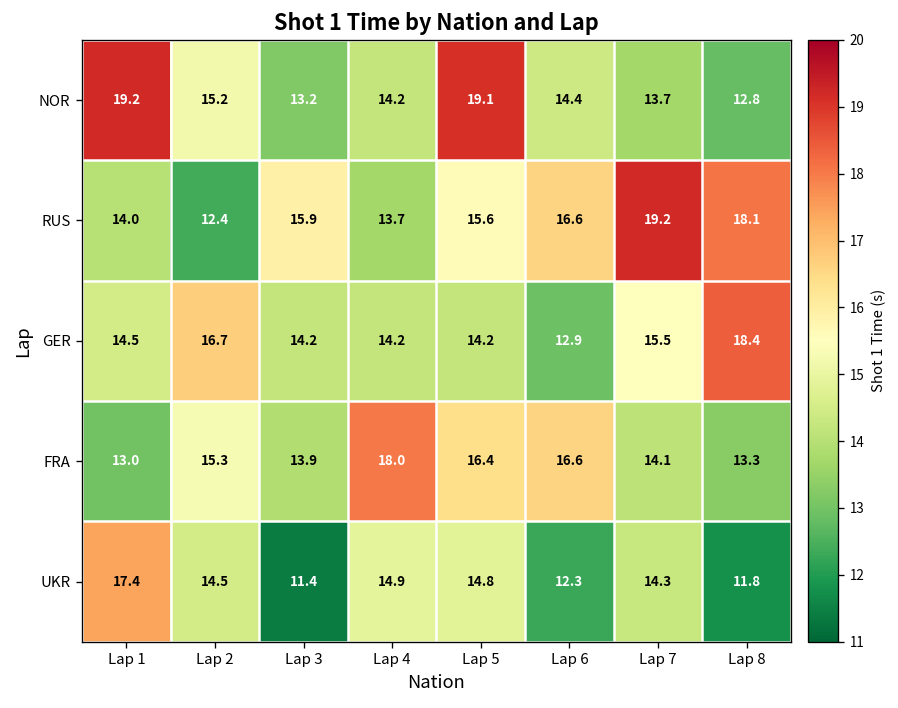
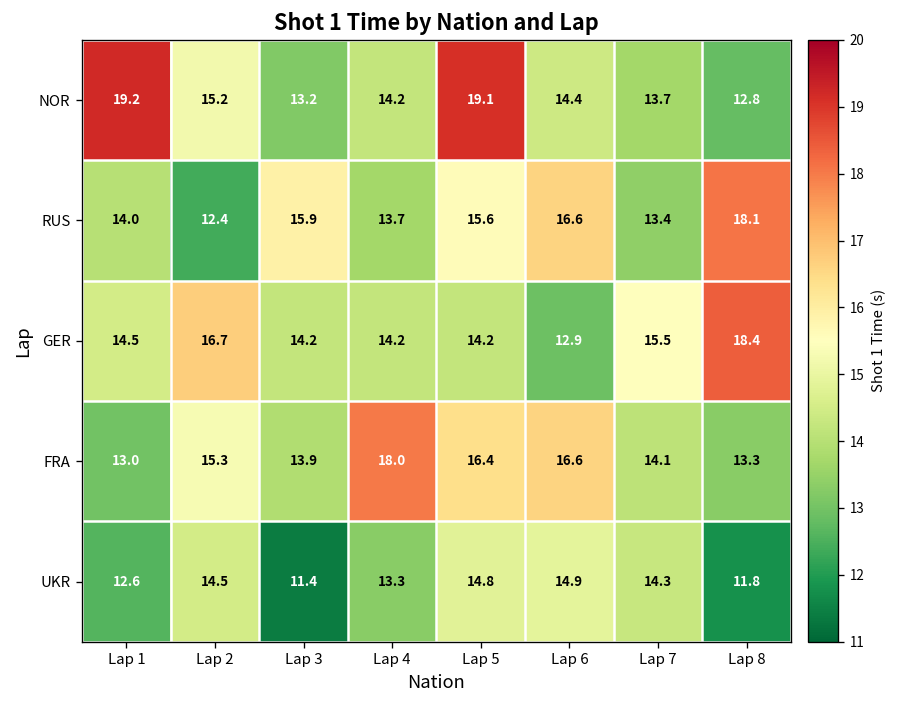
RUS, Lap 7: 19.2 -> 13.4
UKR, Lap 1: 17.4 -> 12.6
UKR, Lap 4: 14.9 -> 13.3
UKR, Lap 6: 12.3 -> 14.9
